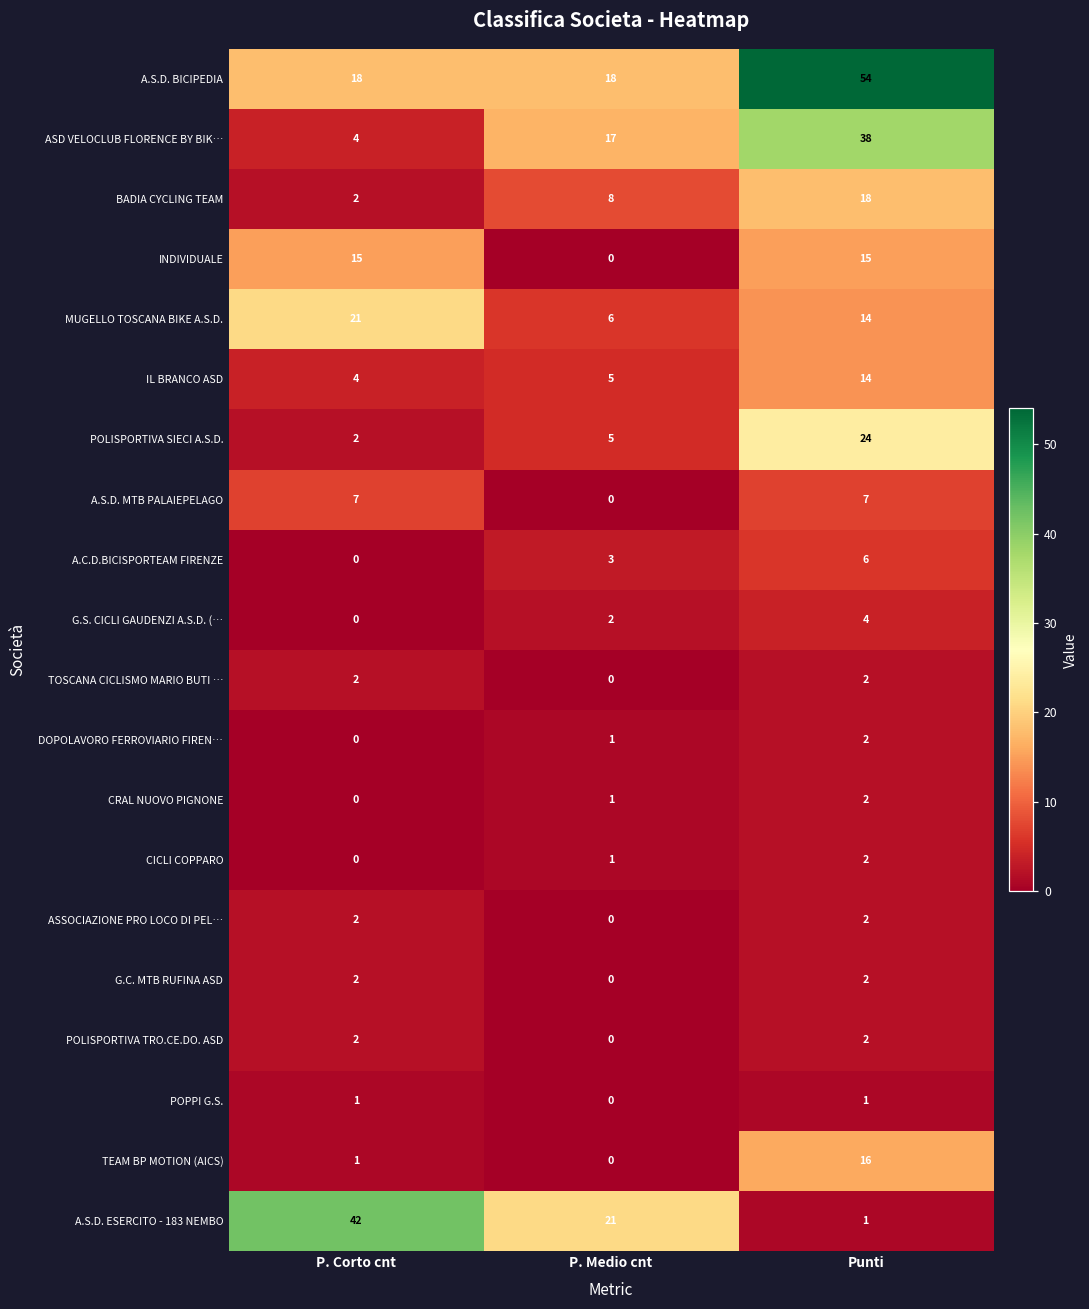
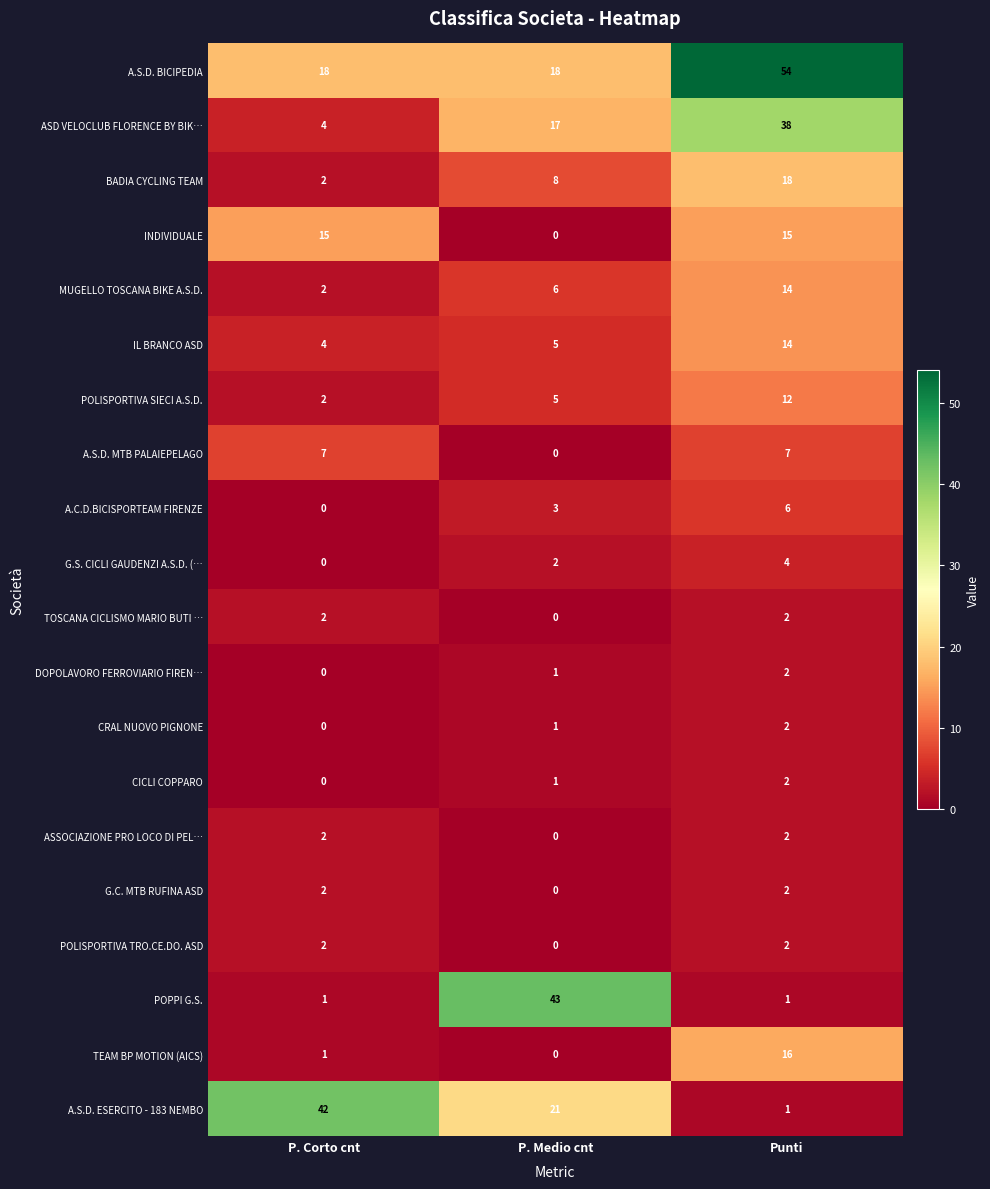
MUGELLO TOSCANA BIKE A.S.D., P. Corto cnt: 21 -> 2
POLISPORTIVA SIECI A.S.D., Punti: 24 -> 12
POPPI G.S., P. Medio cnt: 0 -> 43
